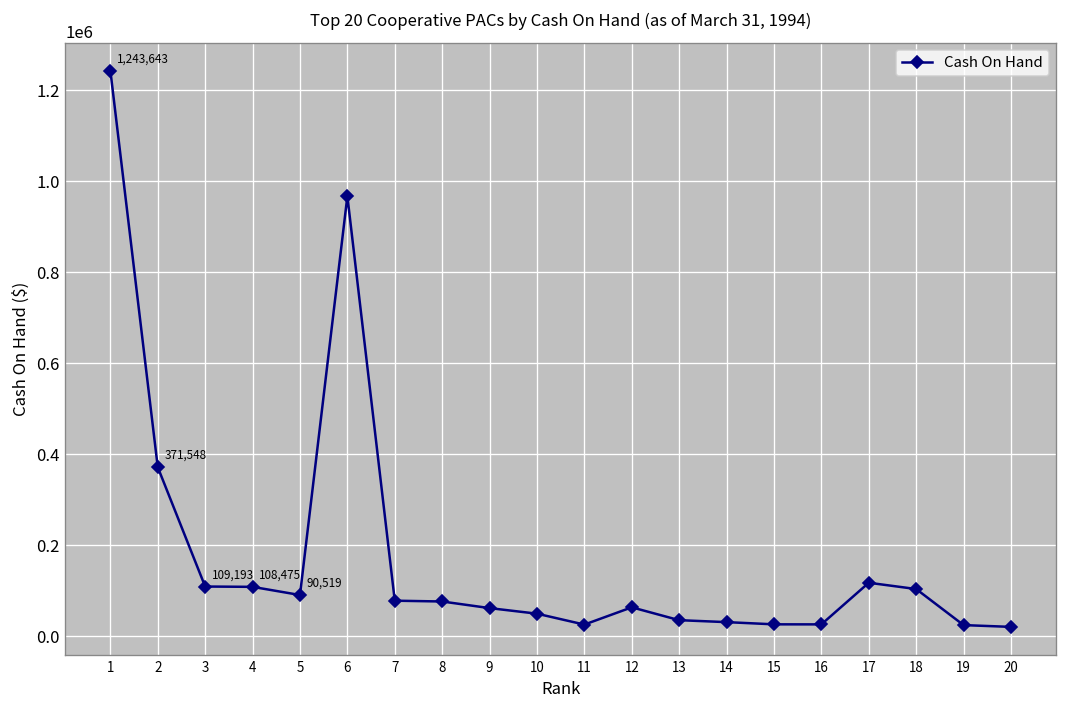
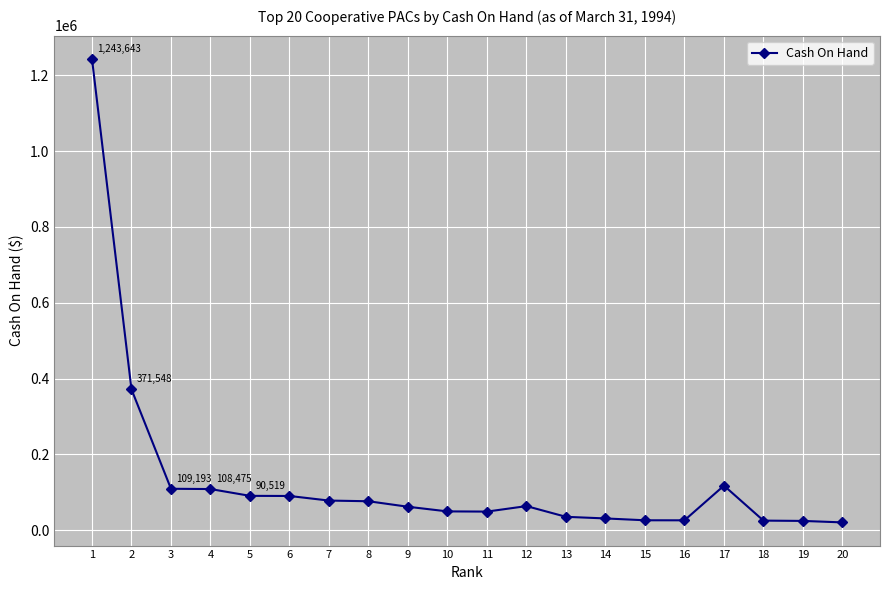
6: 970000 -> 90000
11: 30000 -> 50000
18: 100000 -> 30000
